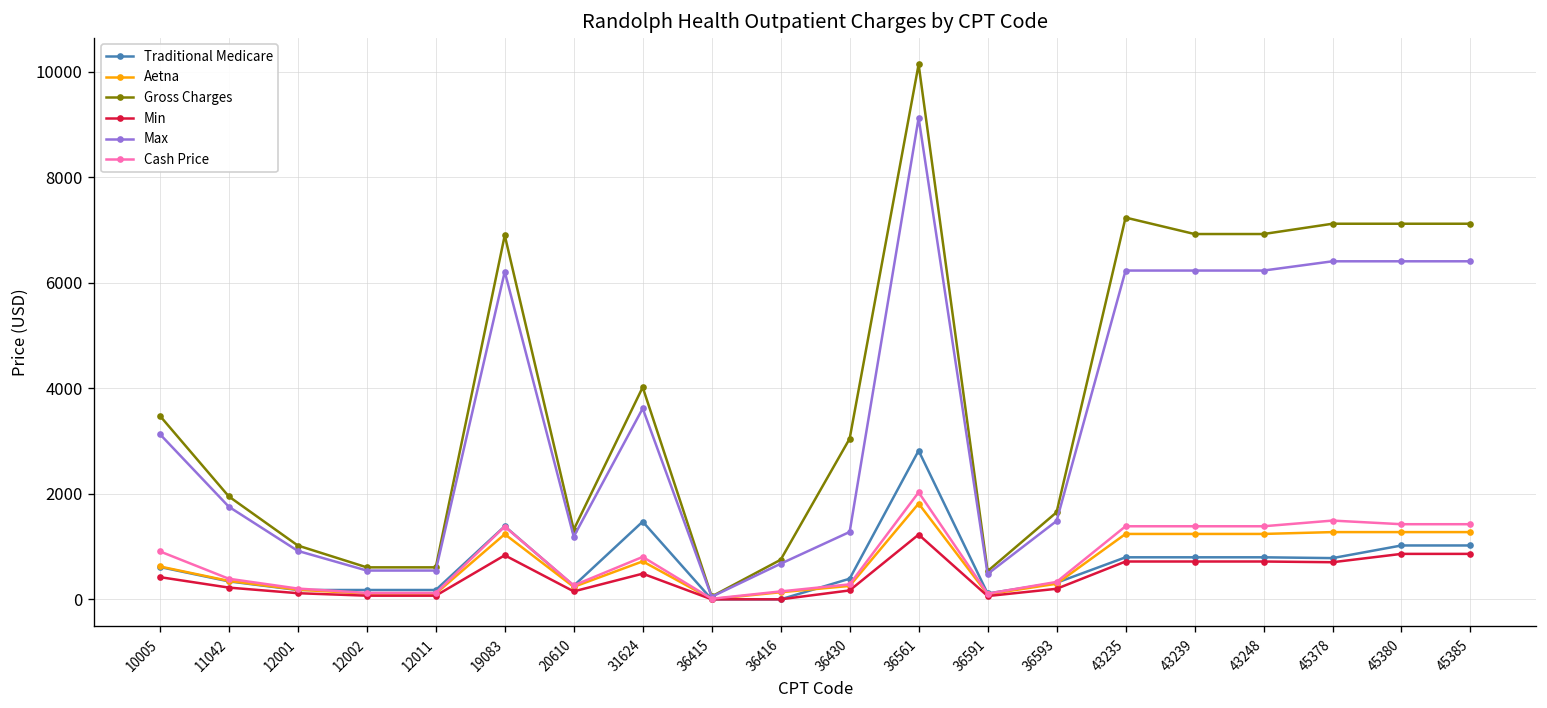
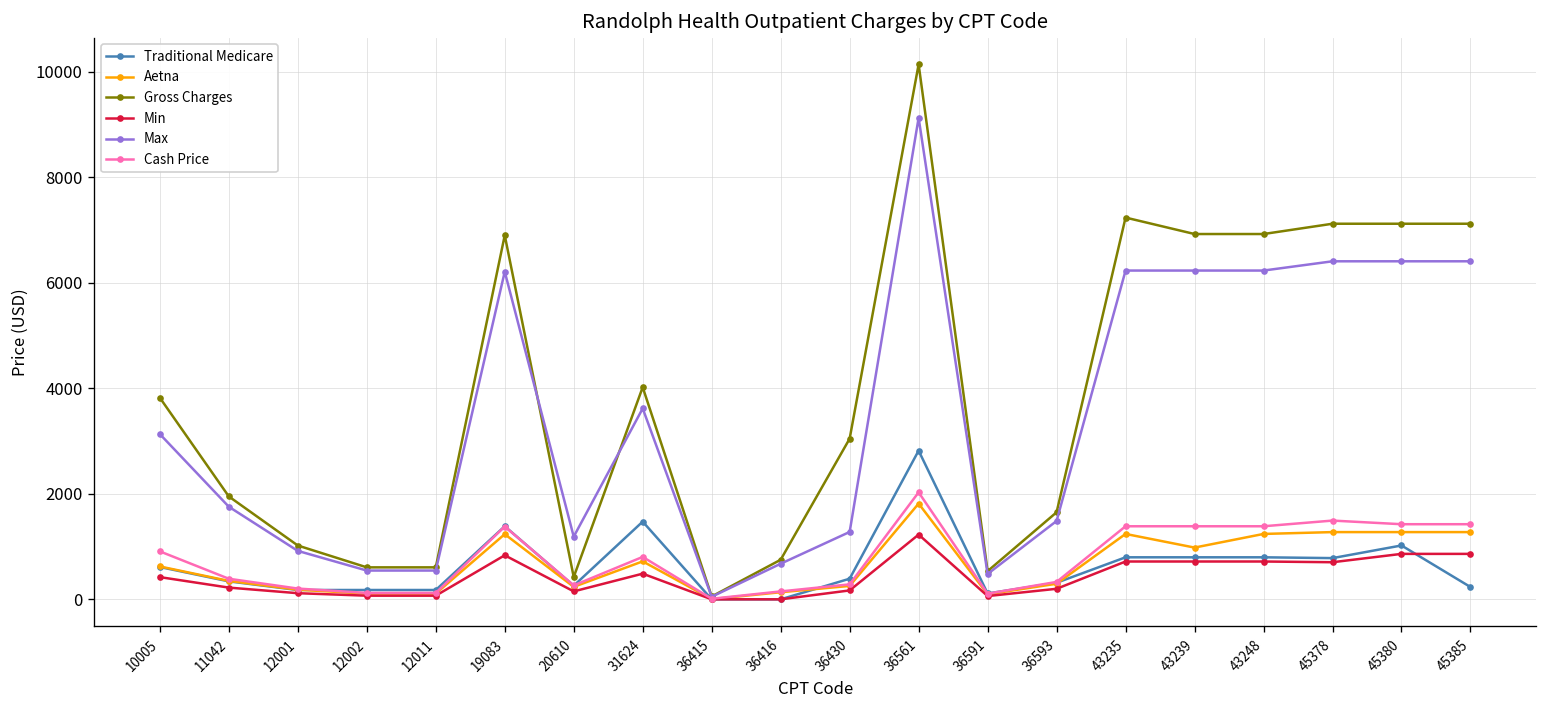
Gross Charges, 10005: 3500 -> 3800
Gross Charges, 20610: 1300 -> 400
Aetna, 43239: 1200 -> 1000
Traditional Medicare, 45385: 1000 -> 200
